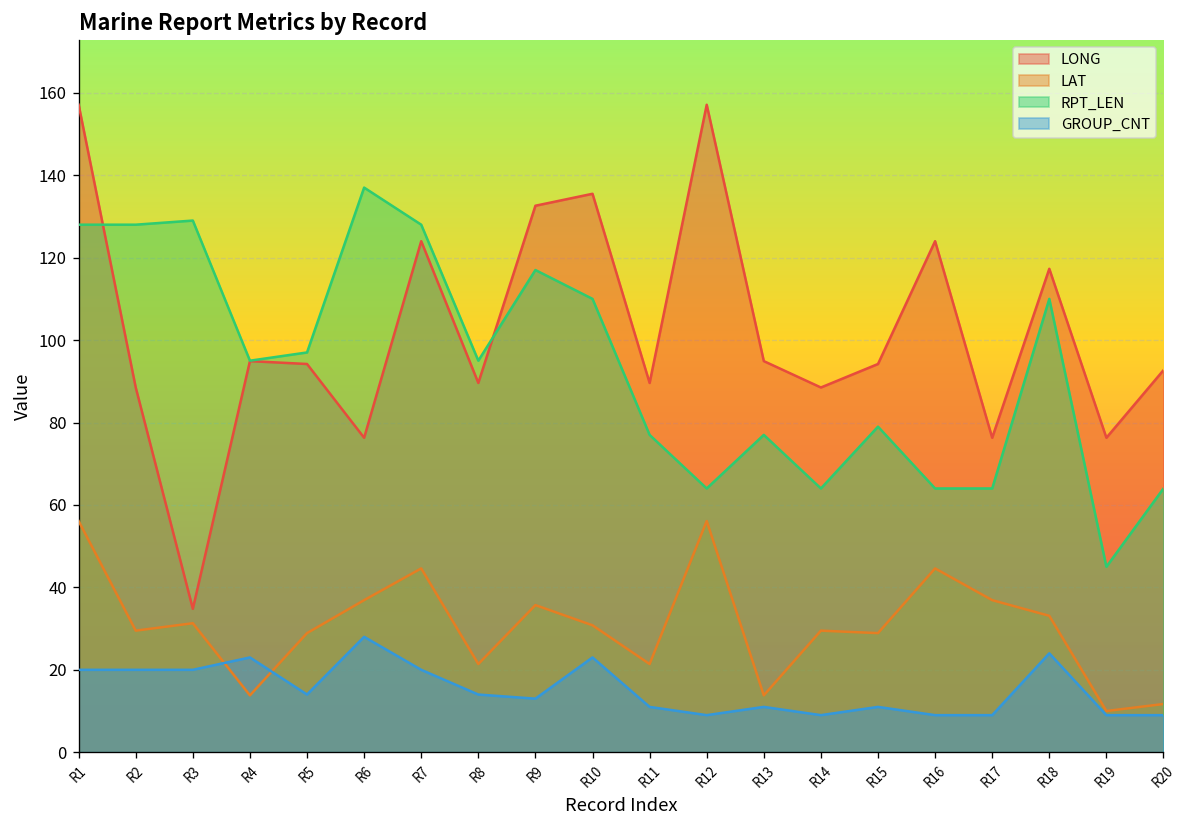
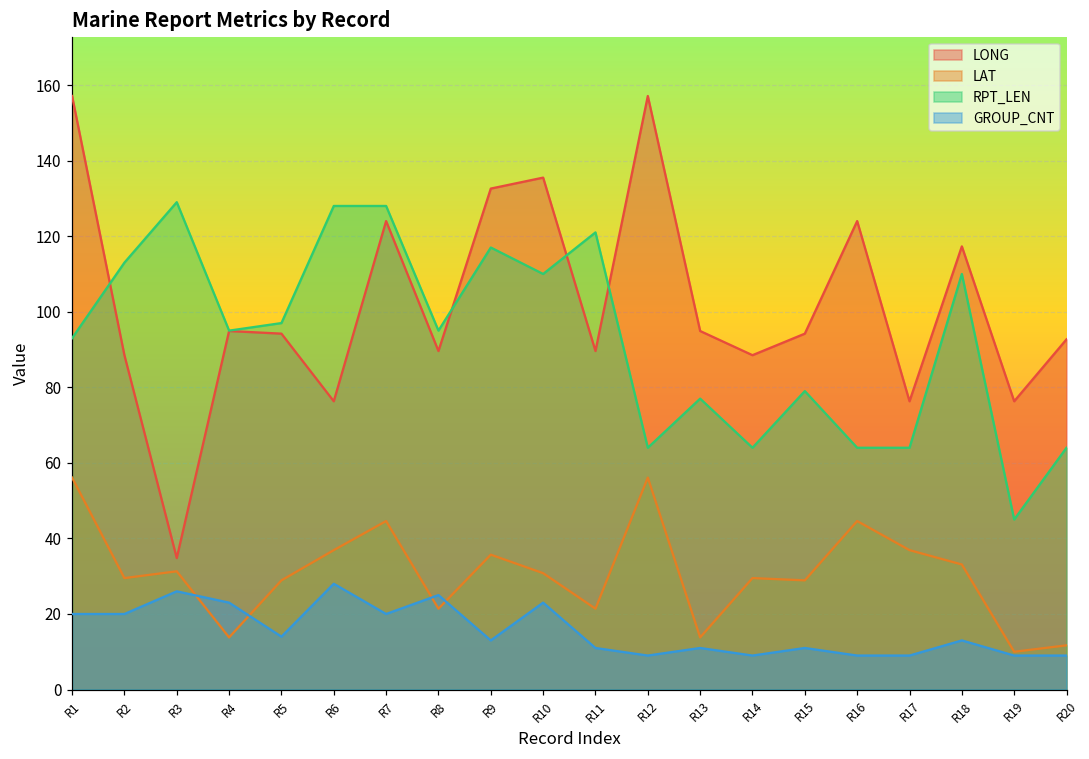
RPT_LEN, R1: 128 -> 93
RPT_LEN, R2: 128 -> 113
GROUP_CNT, R3: 20 -> 26
RPT_LEN, R6: 137 -> 128
GROUP_CNT, R8: 14 -> 25
RPT_LEN, R11: 77 -> 121
GROUP_CNT, R18: 24 -> 13
